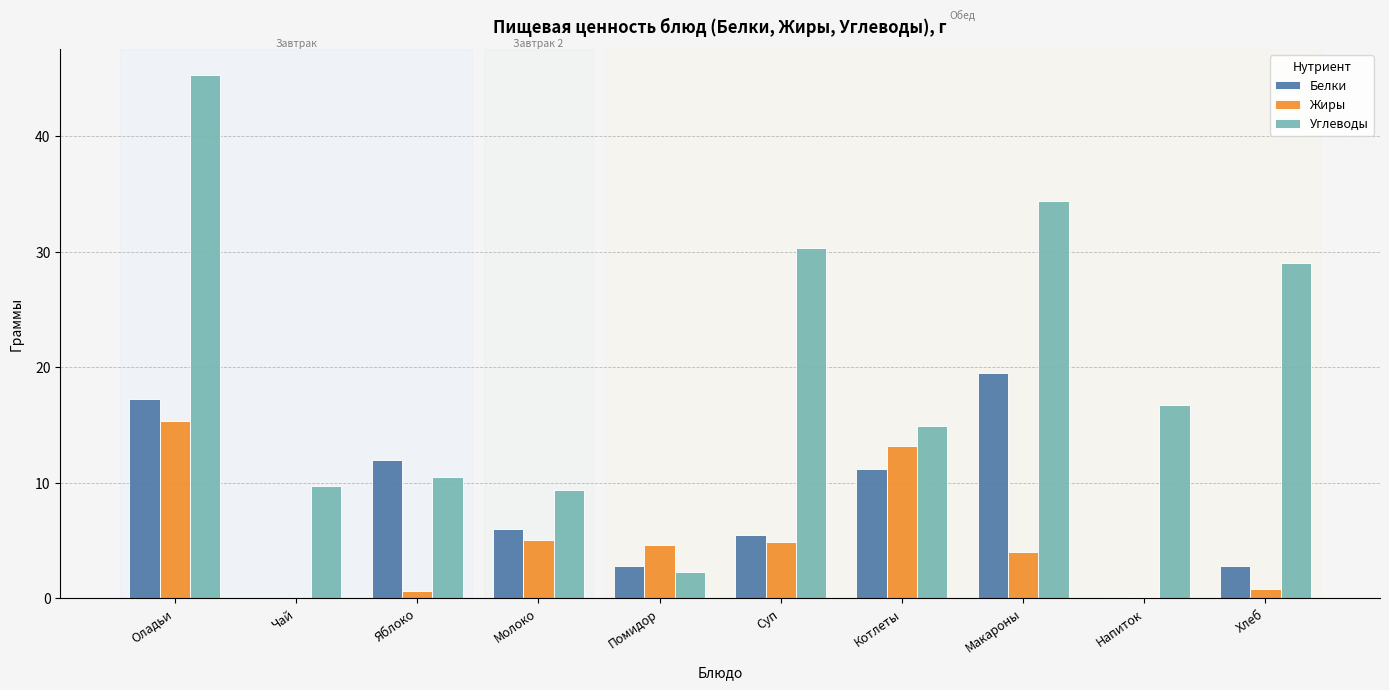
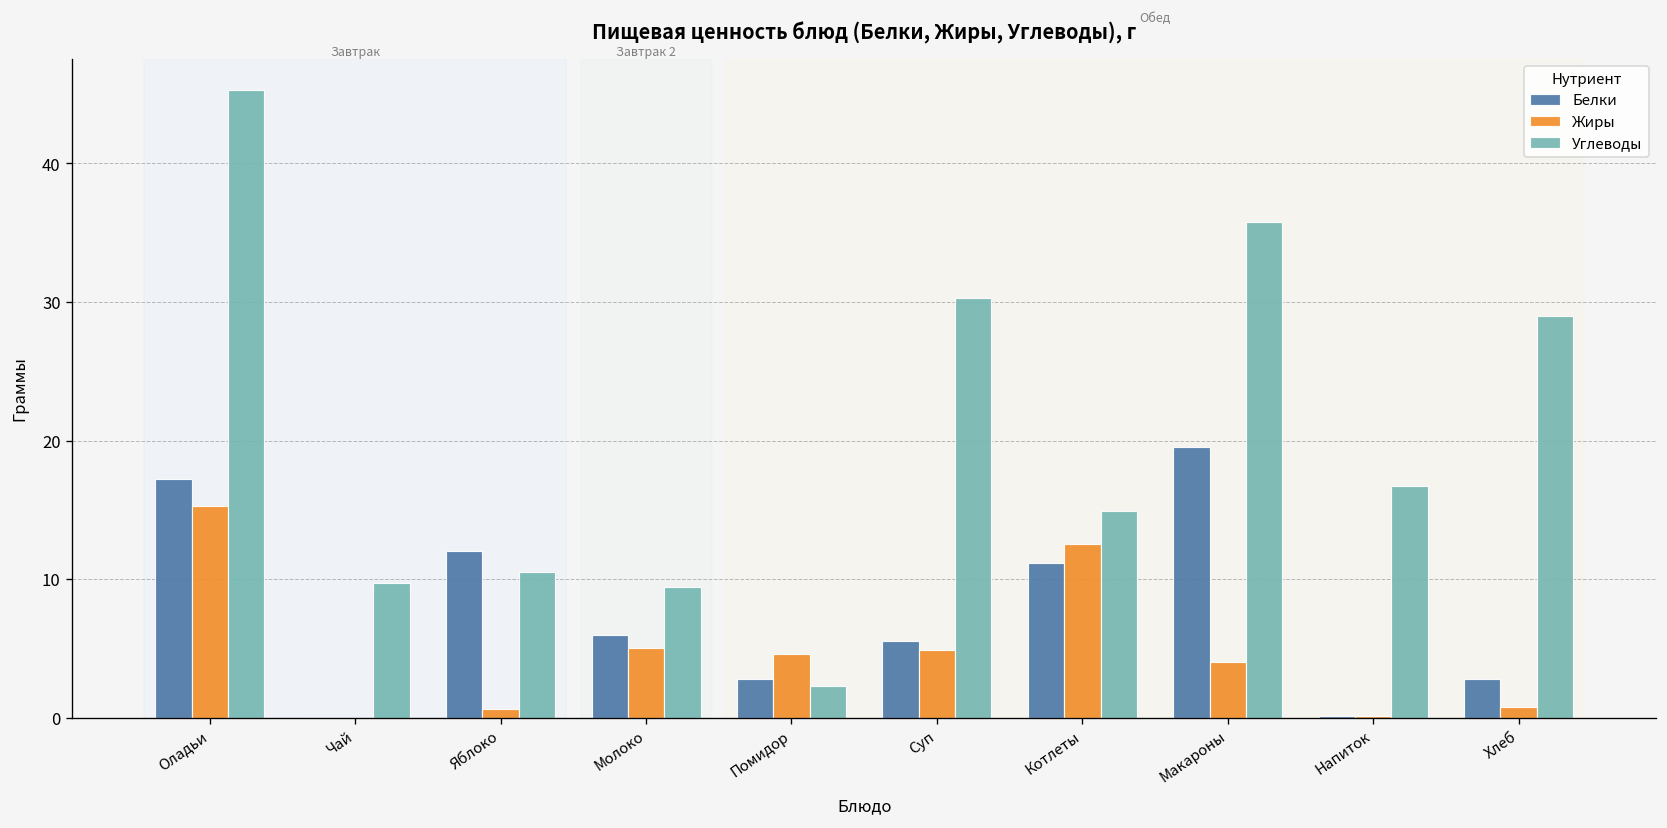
Жиры, Котлеты: 13.2 -> 12.5
Углеводы, Макароны: 34.4 -> 35.8
